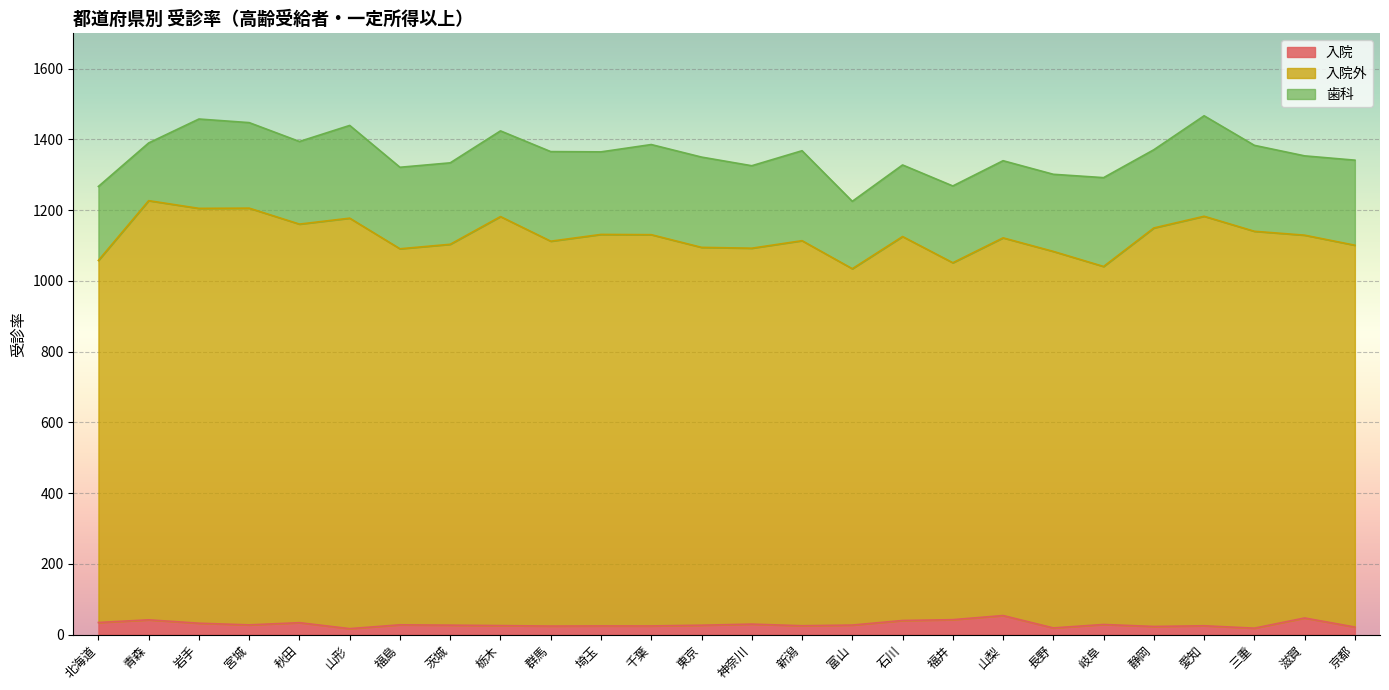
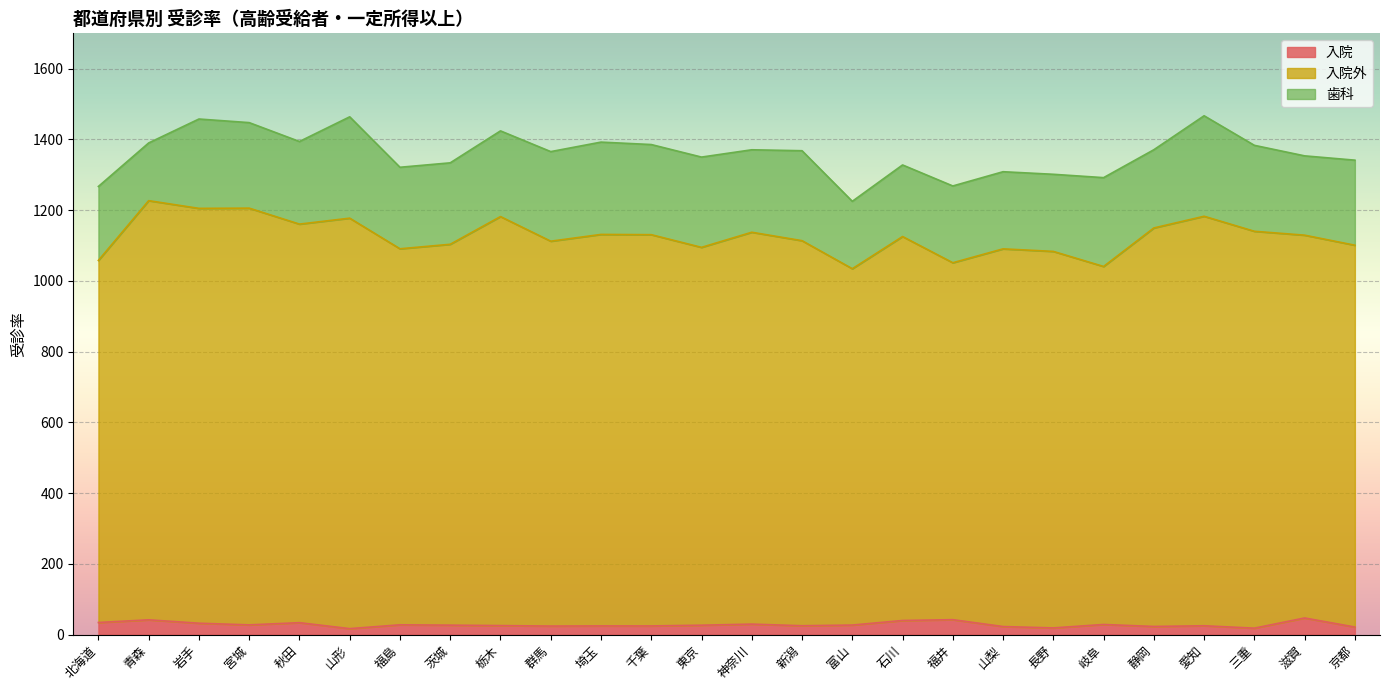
歯科, 山形: 260 -> 290
歯科, 埼玉: 230 -> 260
入院外, 神奈川: 1060 -> 1110
入院, 山梨: 50 -> 20
